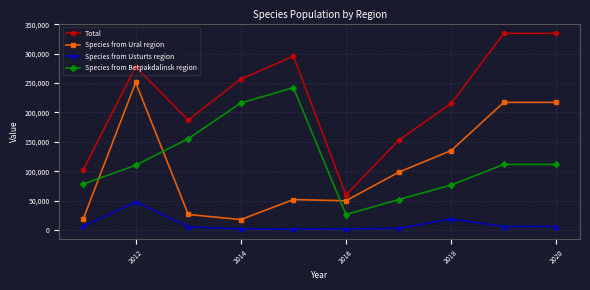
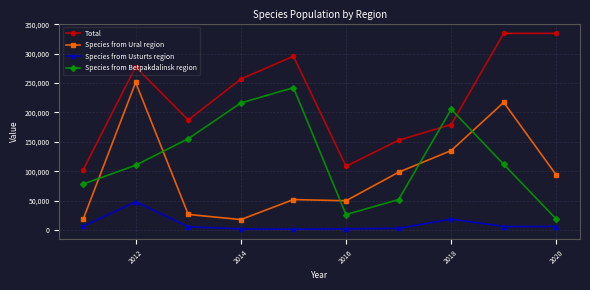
Total, 2016: 60,000 -> 110,000
Total, 2018: 220,000 -> 180,000
Species from Betpakdalinsk region, 2018: 80,000 -> 210,000
Species from Ural region, 2020: 220,000 -> 90,000
Species from Betpakdalinsk region, 2020: 110,000 -> 20,000
